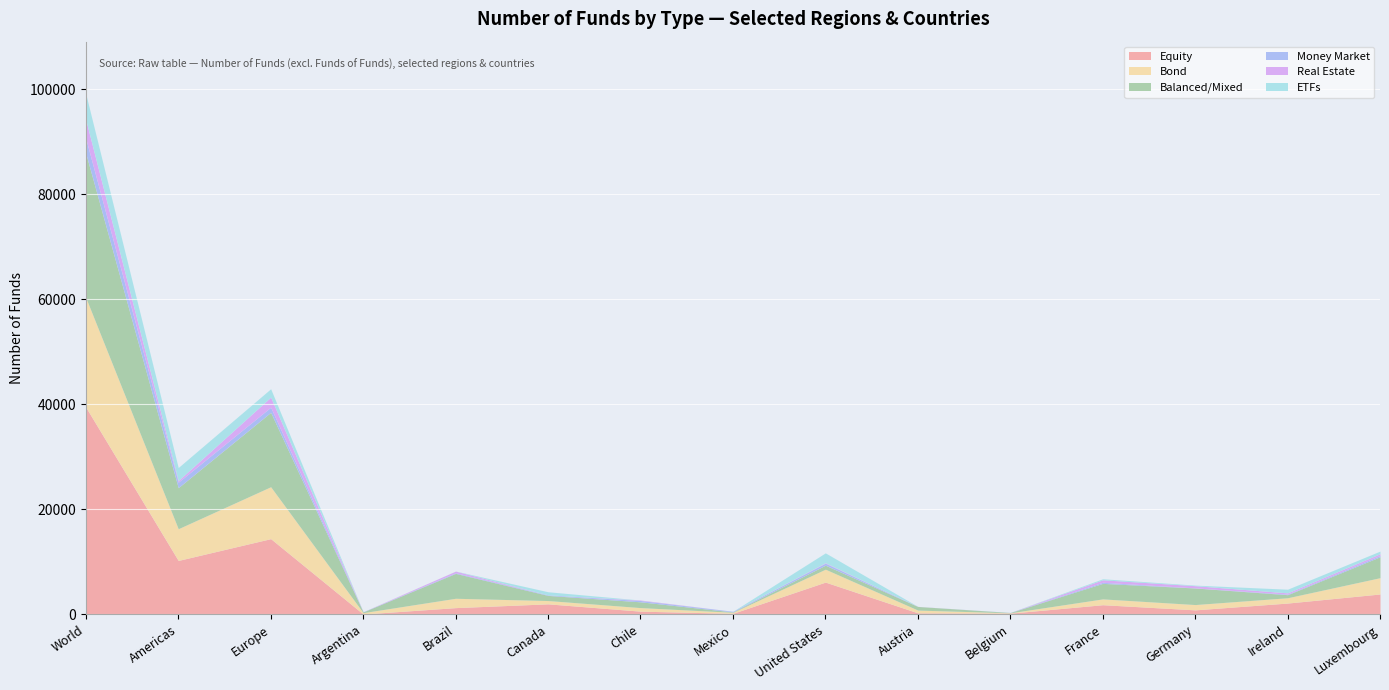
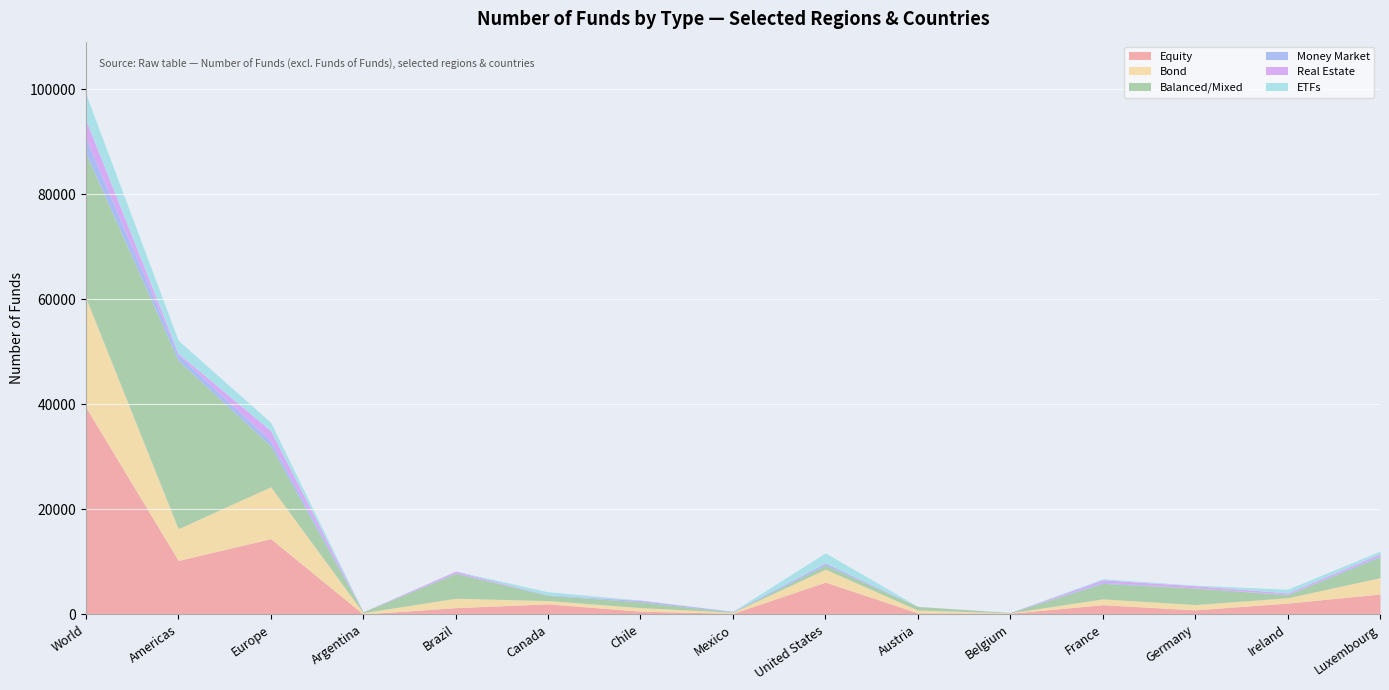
Balanced/Mixed, Americas: 8000 -> 32000
Balanced/Mixed, Europe: 14000 -> 8000
